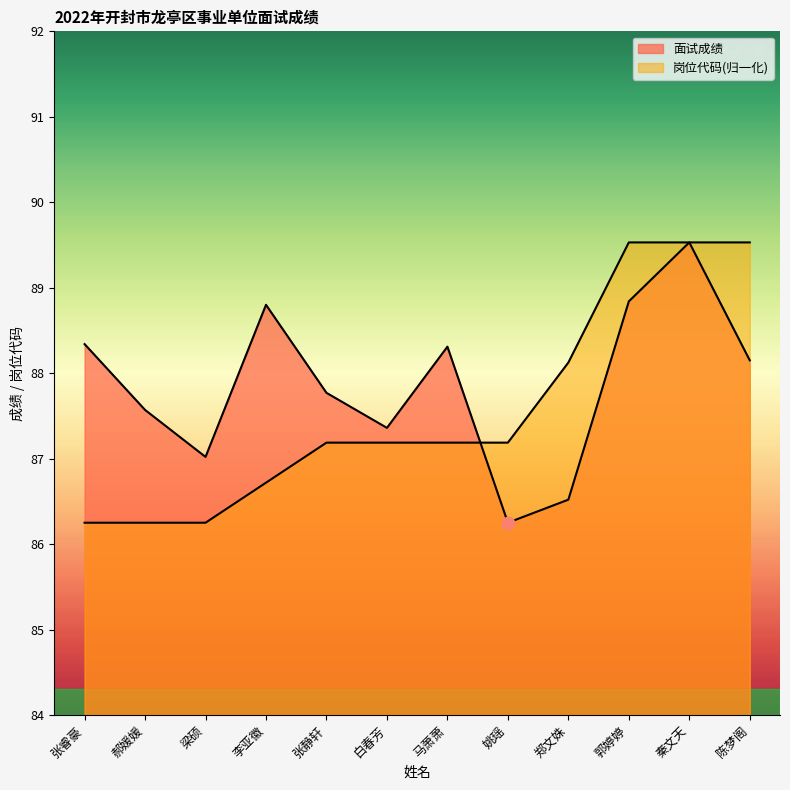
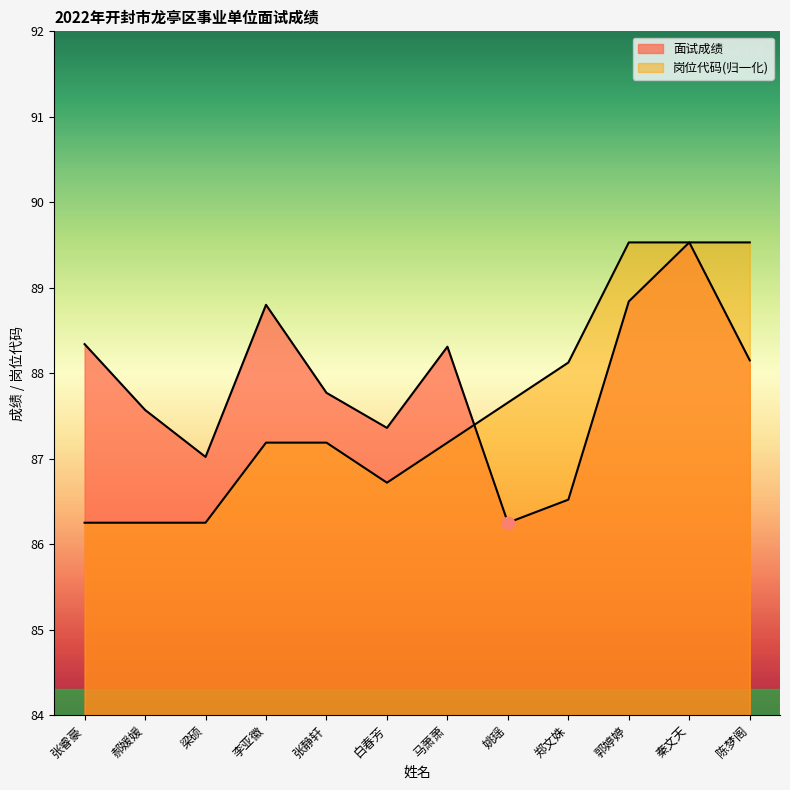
岗位代码(归一化), 李亚徽: 86.7 -> 87.2
岗位代码(归一化), 白春芳: 87.2 -> 86.7
岗位代码(归一化), 姚瑶: 87.2 -> 87.7
